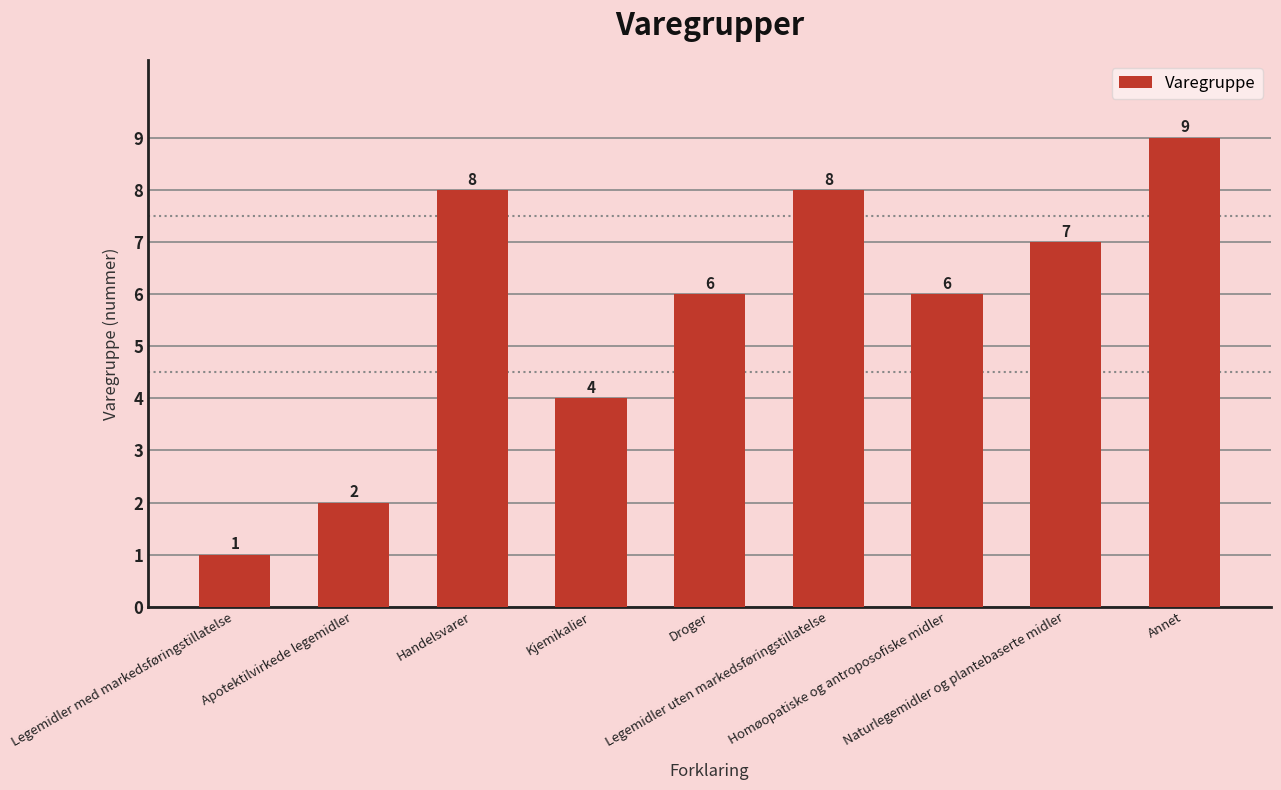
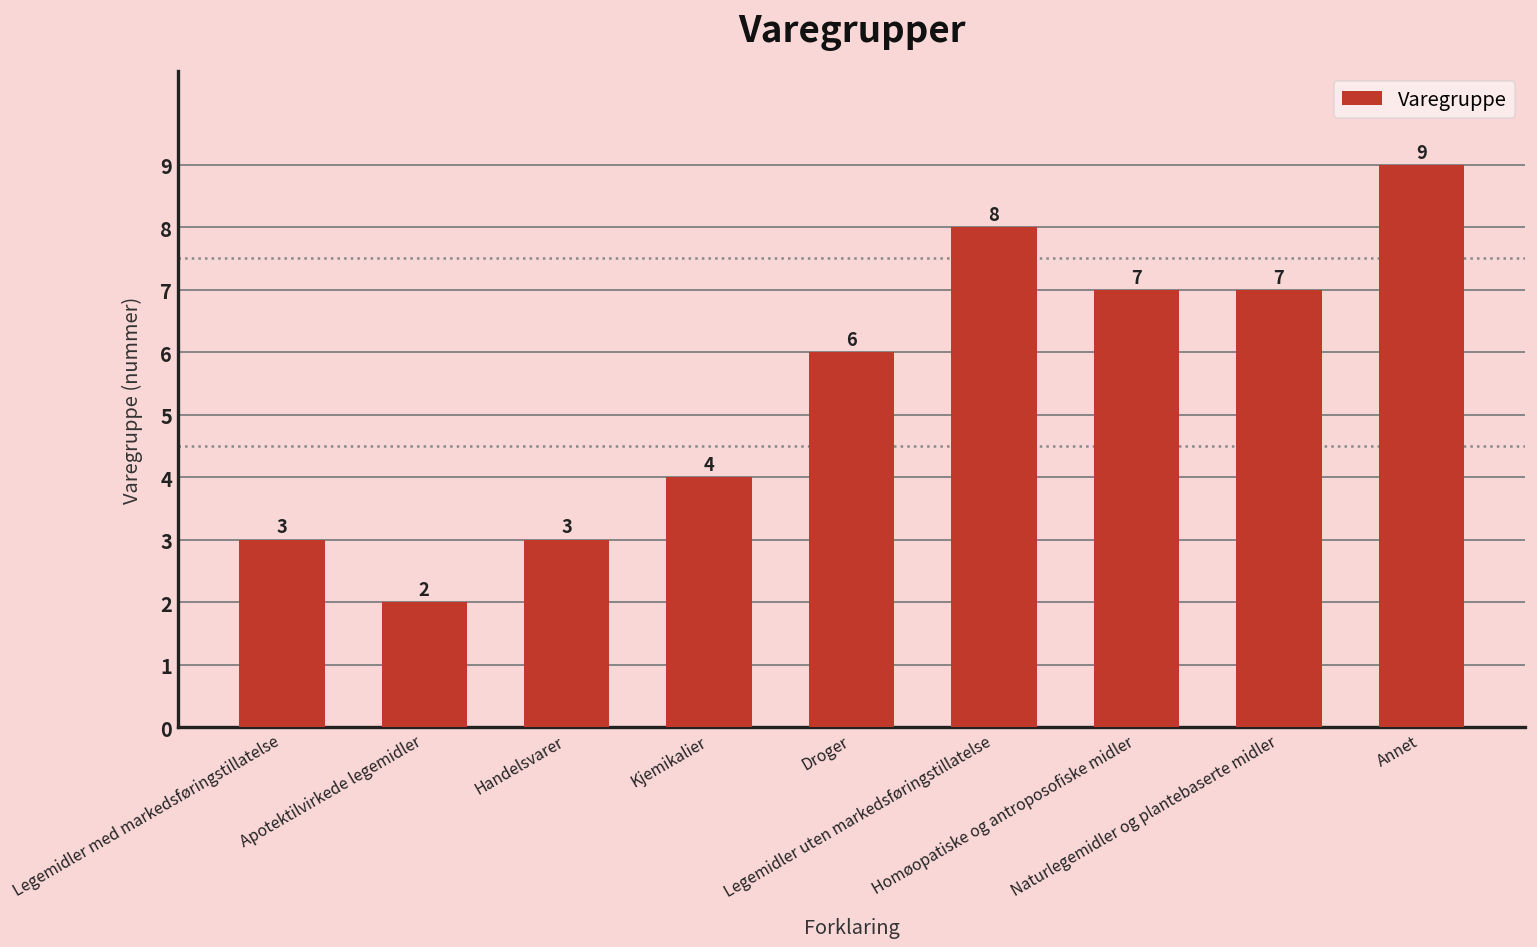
Legemidler med markedsføringstillatelse: 1 -> 3
Handelsvarer: 8 -> 3
Homøopatiske og antroposofiske midler: 6 -> 7
